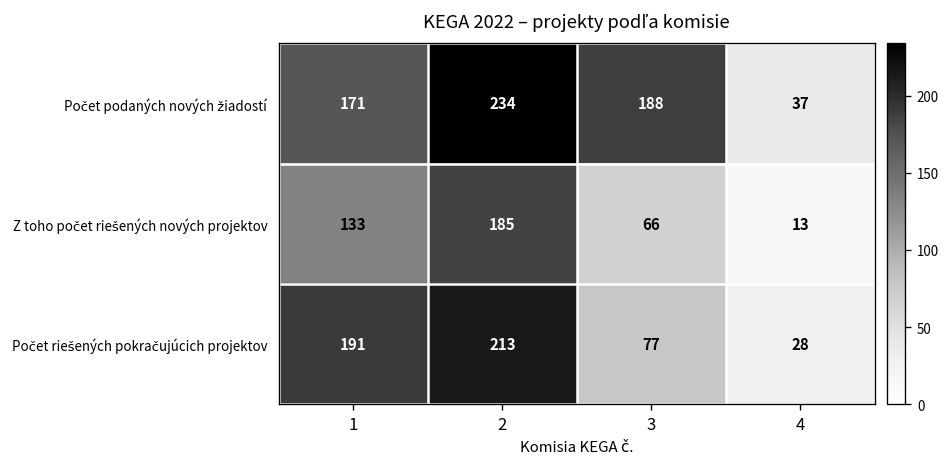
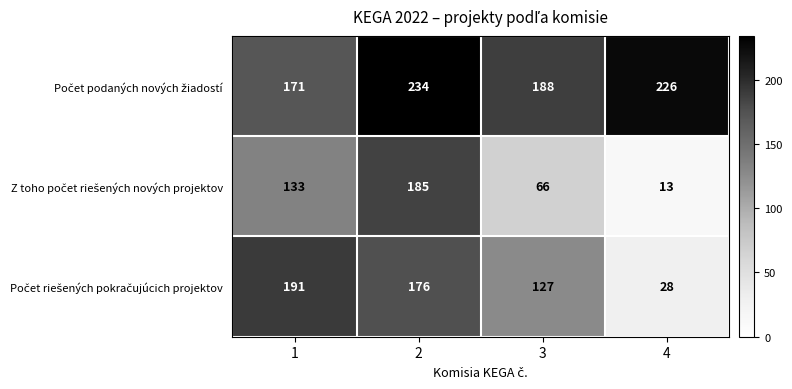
Počet podaných nových žiadostí, 4: 37 -> 226
Počet riešených pokračujúcich projektov, 2: 213 -> 176
Počet riešených pokračujúcich projektov, 3: 77 -> 127
